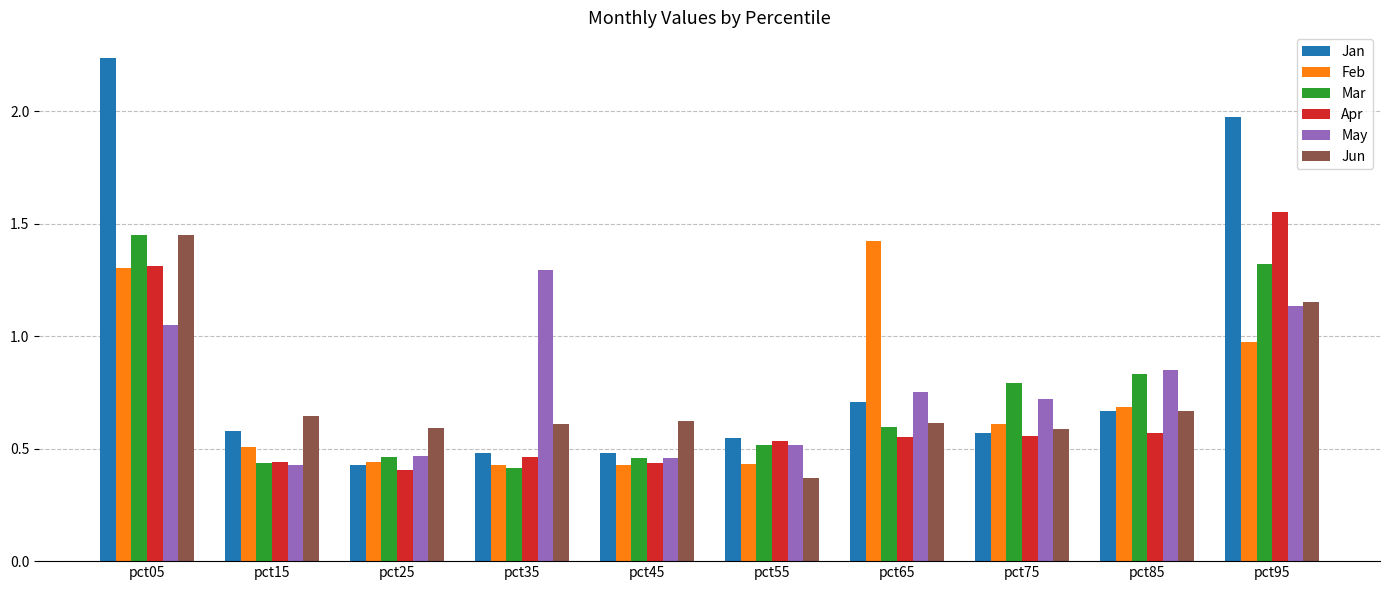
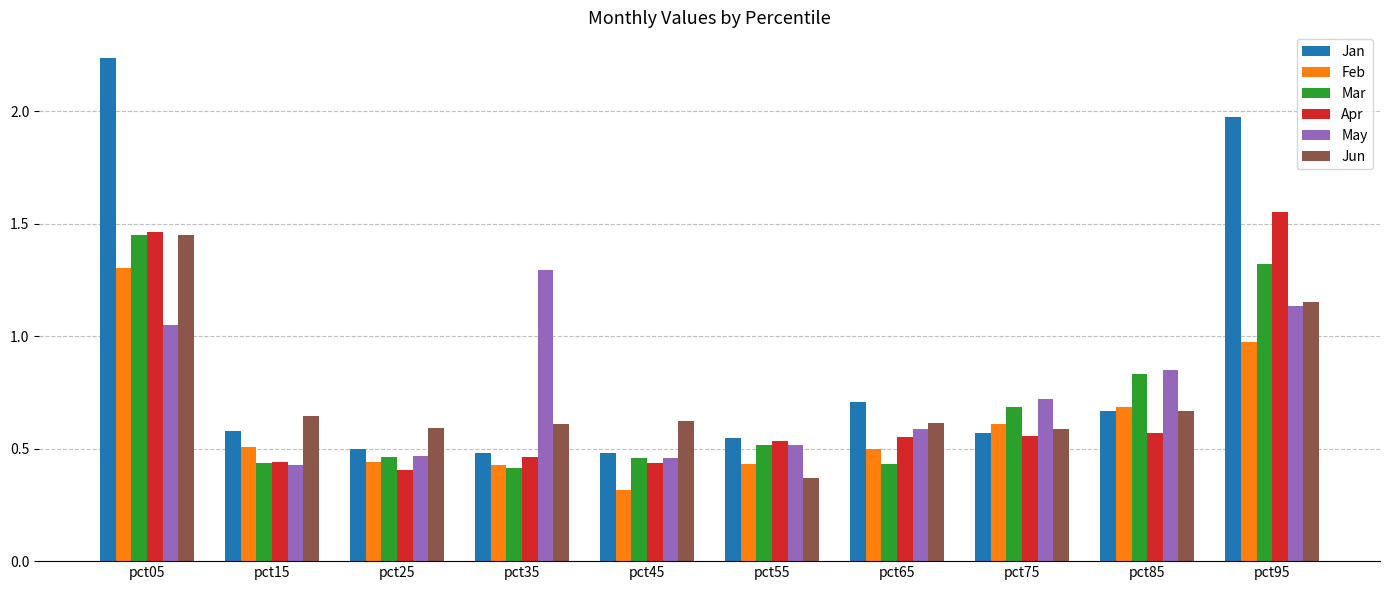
Apr, pct05: 1.31 -> 1.46
Jan, pct25: 0.43 -> 0.50
Feb, pct45: 0.43 -> 0.31
Feb, pct65: 1.42 -> 0.50
Mar, pct65: 0.60 -> 0.43
May, pct65: 0.75 -> 0.59
Mar, pct75: 0.79 -> 0.68
